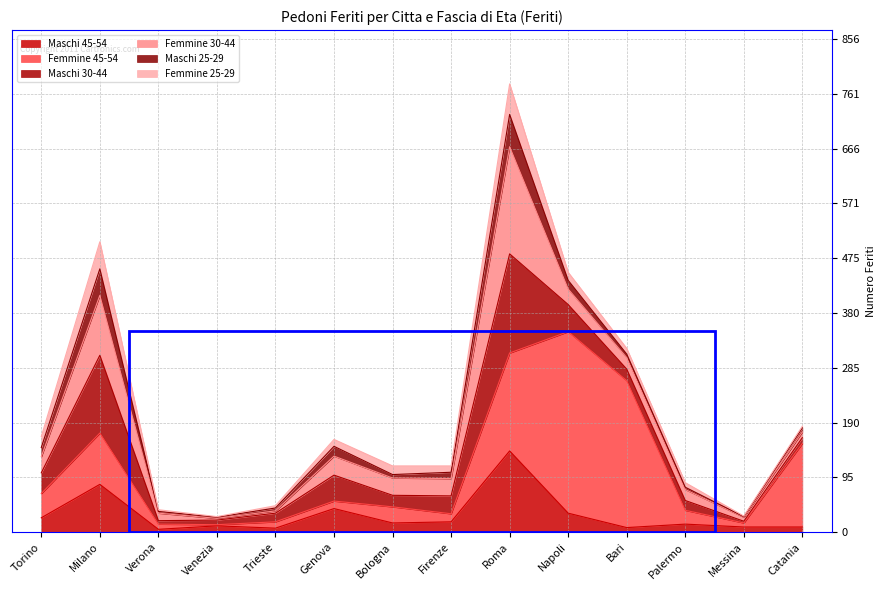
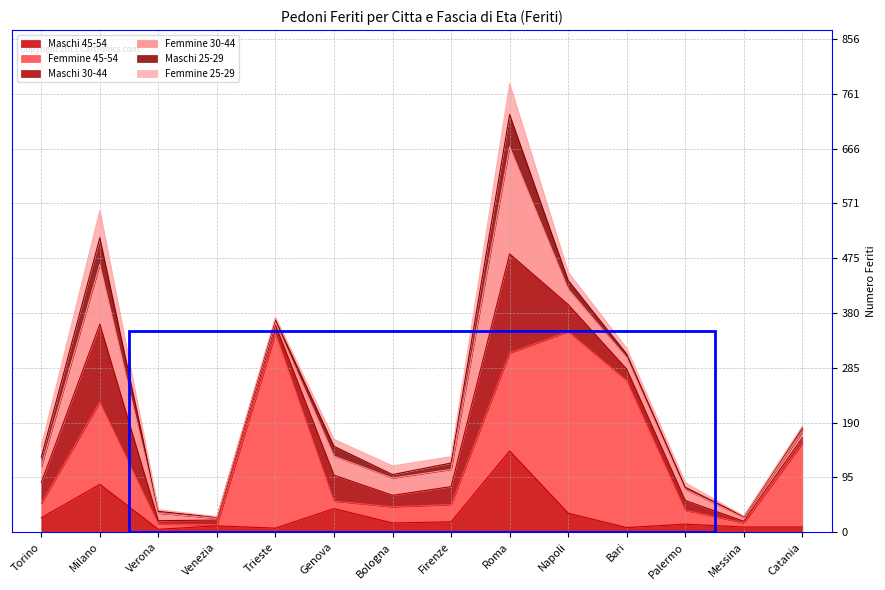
Femmine 45-54, Torino: 40 -> 30
Femmine 45-54, Milano: 90 -> 140
Femmine 45-54, Trieste: 10 -> 340
Femmine 45-54, Firenze: 10 -> 30
